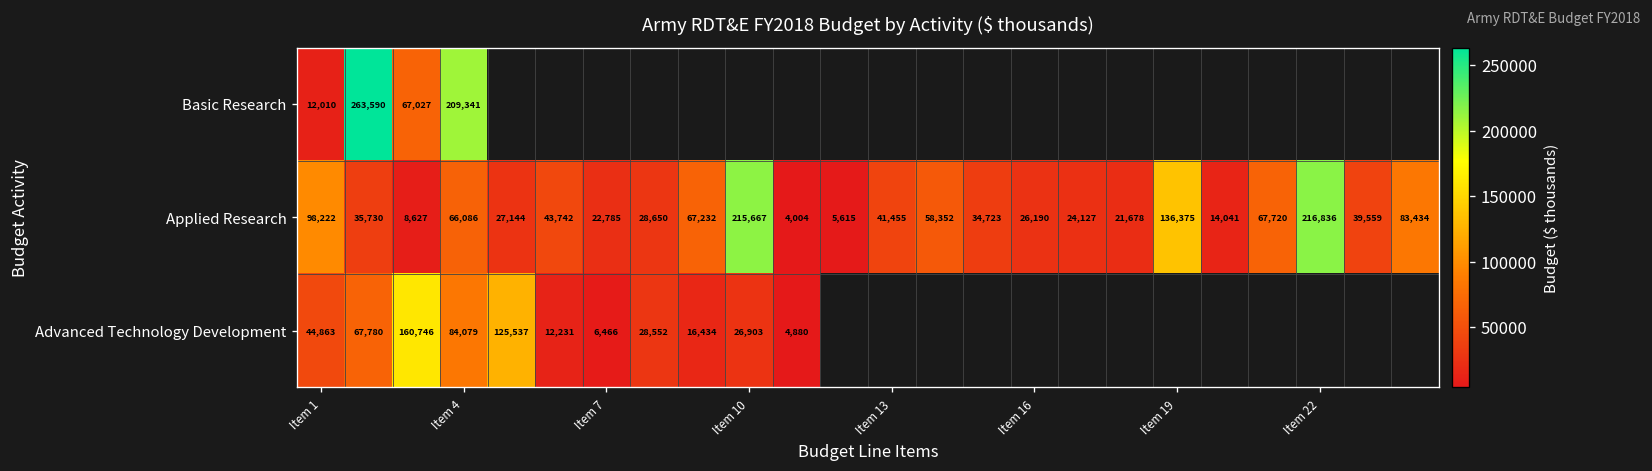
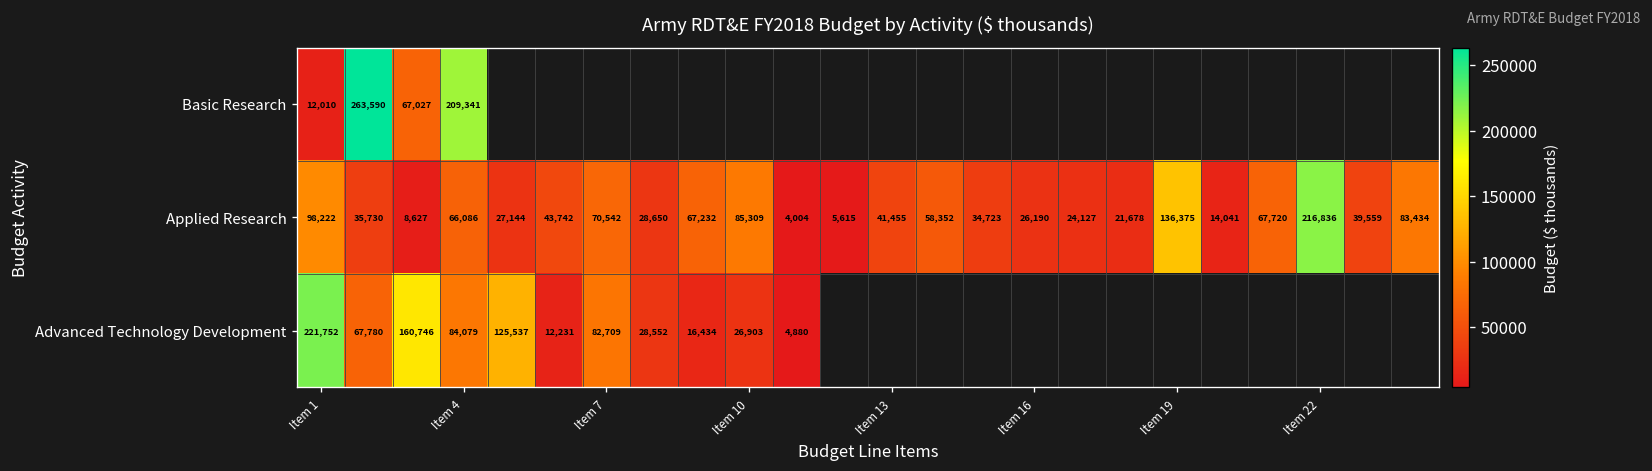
Applied Research, Item 7: 22,785 -> 70,542
Applied Research, Item 10: 215,667 -> 85,309
Advanced Technology Development, Item 1: 44,863 -> 221,752
Advanced Technology Development, Item 7: 6,466 -> 82,709
